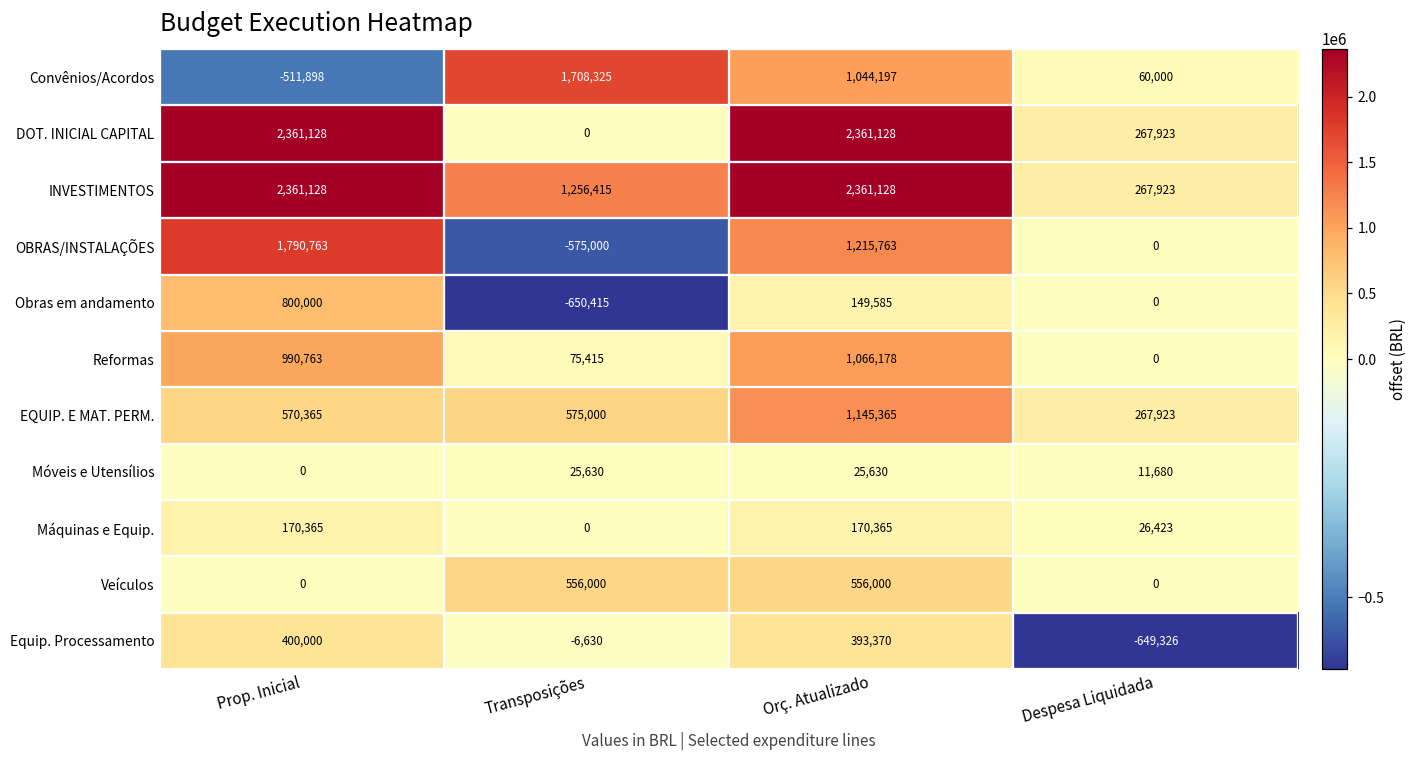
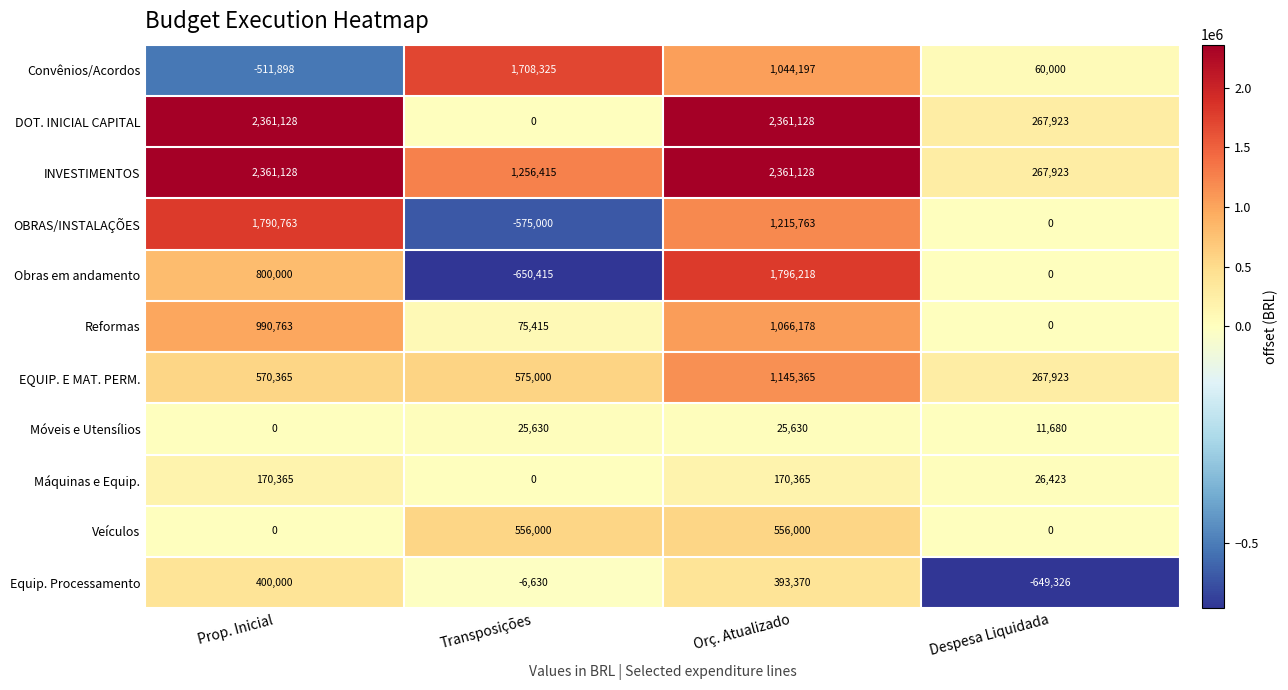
Obras em andamento, Orç. Atualizado: 149,585 -> 1,796,218
